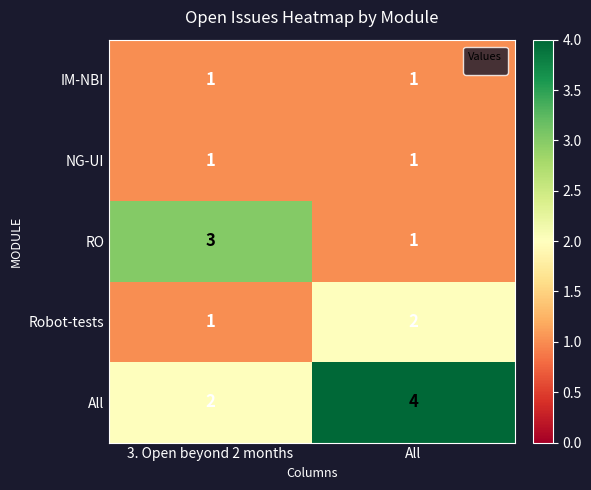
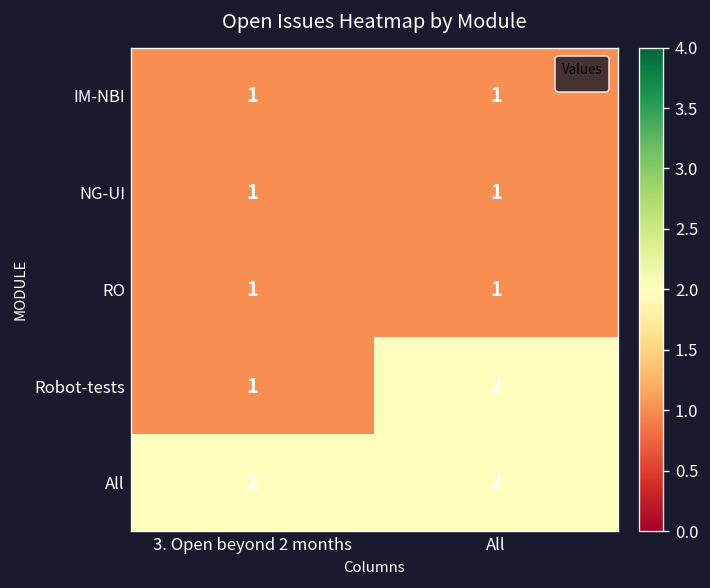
RO, 3. Open beyond 2 months: 3 -> 1
All, All: 4 -> 2
